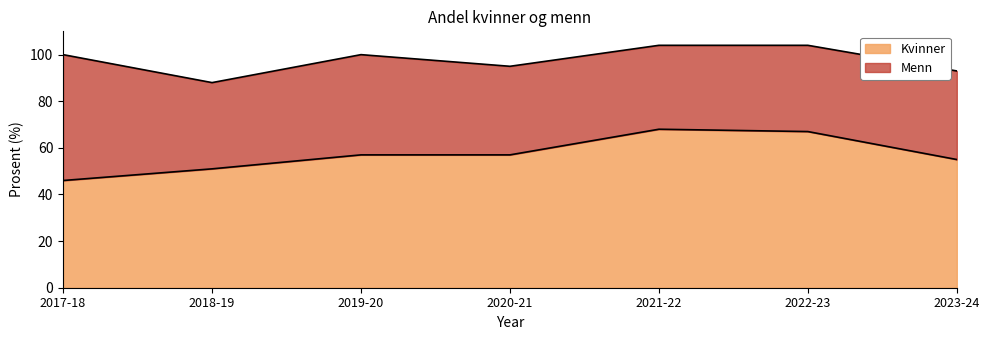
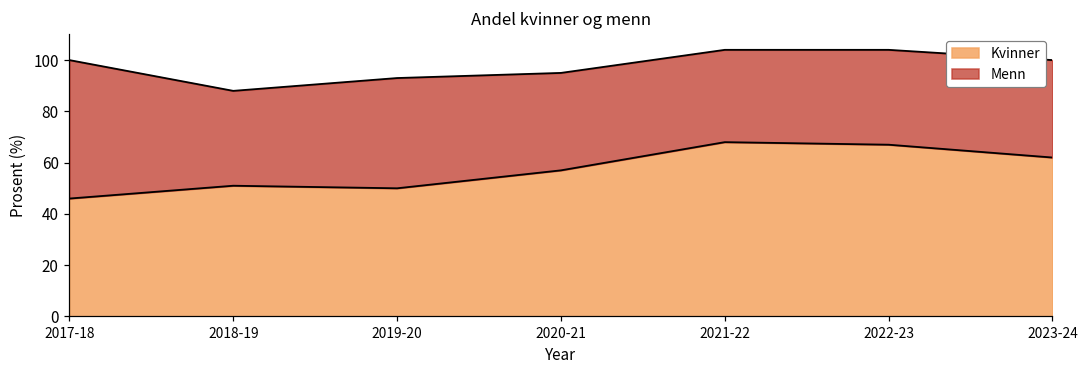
Kvinner, 2019-20: 57 -> 50
Kvinner, 2023-24: 55 -> 62
